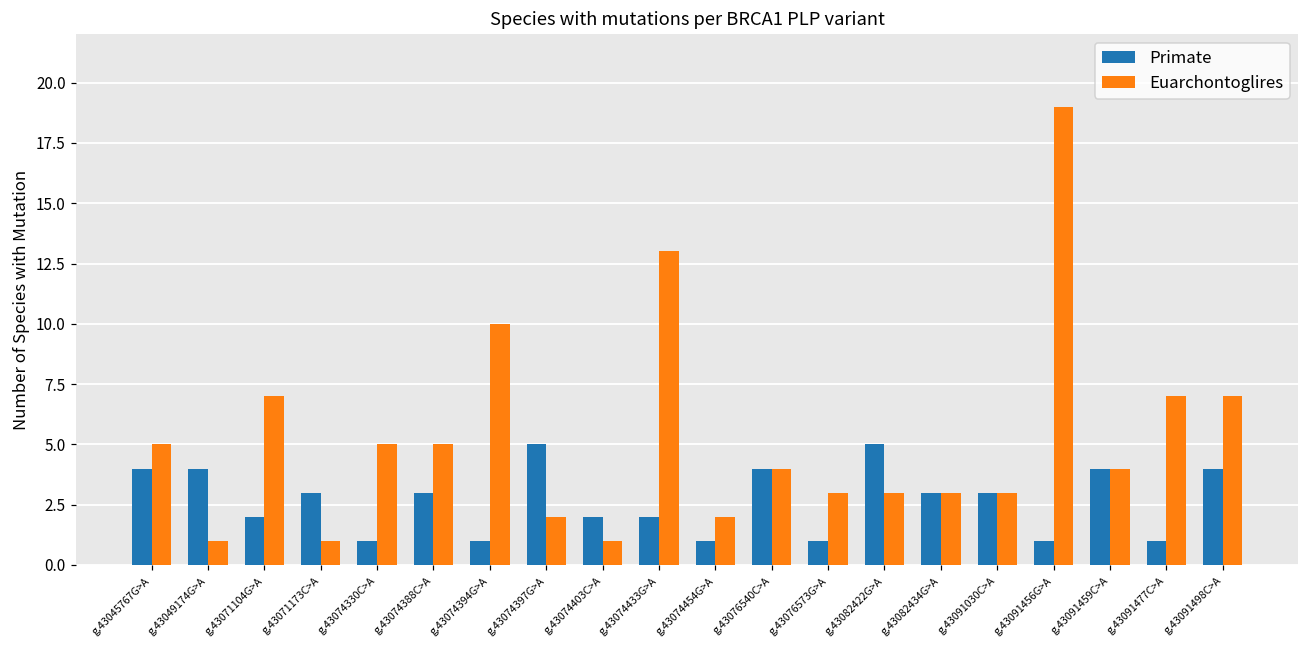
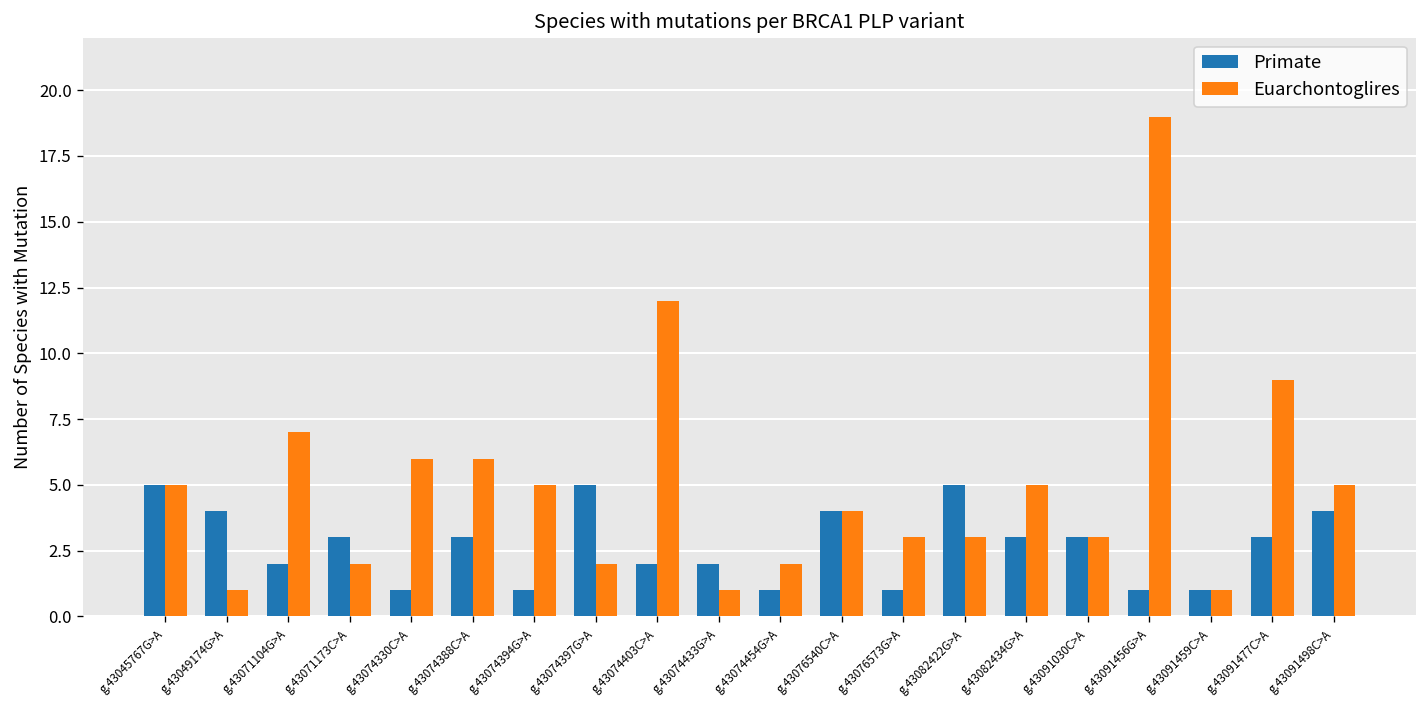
Primate, g.43045767G>A: 4 -> 5
Euarchontoglires, g.43071173C>A: 1 -> 2
Euarchontoglires, g.43074330C>A: 5 -> 6
Euarchontoglires, g.43074388C>A: 5 -> 6
Euarchontoglires, g.43074394G>A: 10 -> 5
Euarchontoglires, g.43074403C>A: 1 -> 12
Euarchontoglires, g.43074433G>A: 13 -> 1
Euarchontoglires, g.43082434G>A: 3 -> 5
Primate, g.43091459C>A: 4 -> 1
Euarchontoglires, g.43091459C>A: 4 -> 1
Primate, g.43091477C>A: 1 -> 3
Euarchontoglires, g.43091477C>A: 7 -> 9
Euarchontoglires, g.43091498C>A: 7 -> 5
